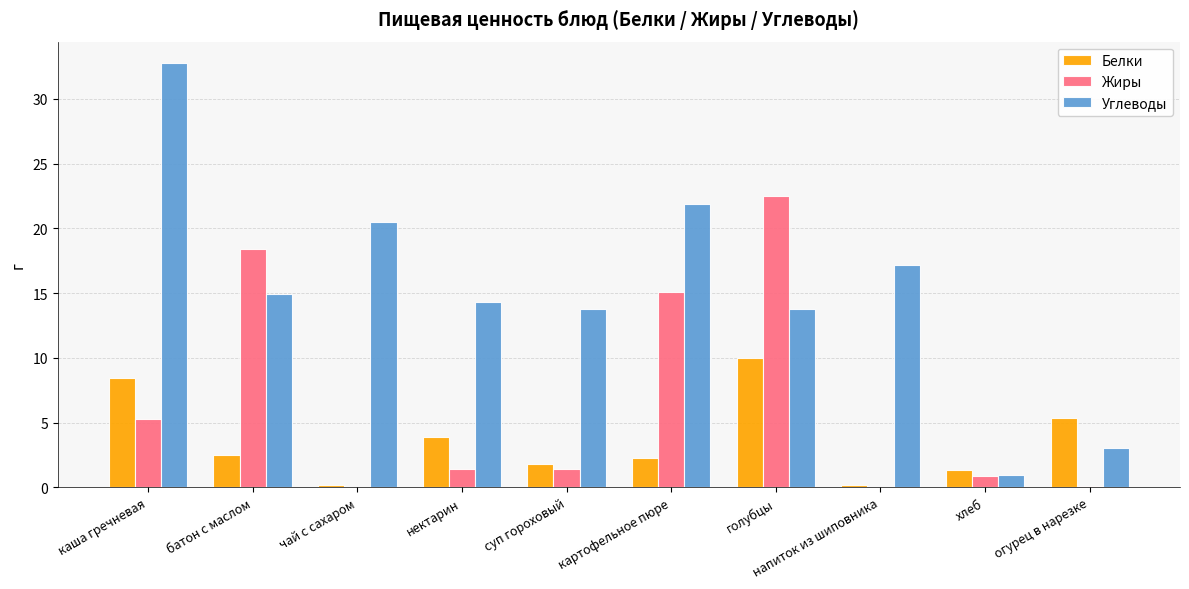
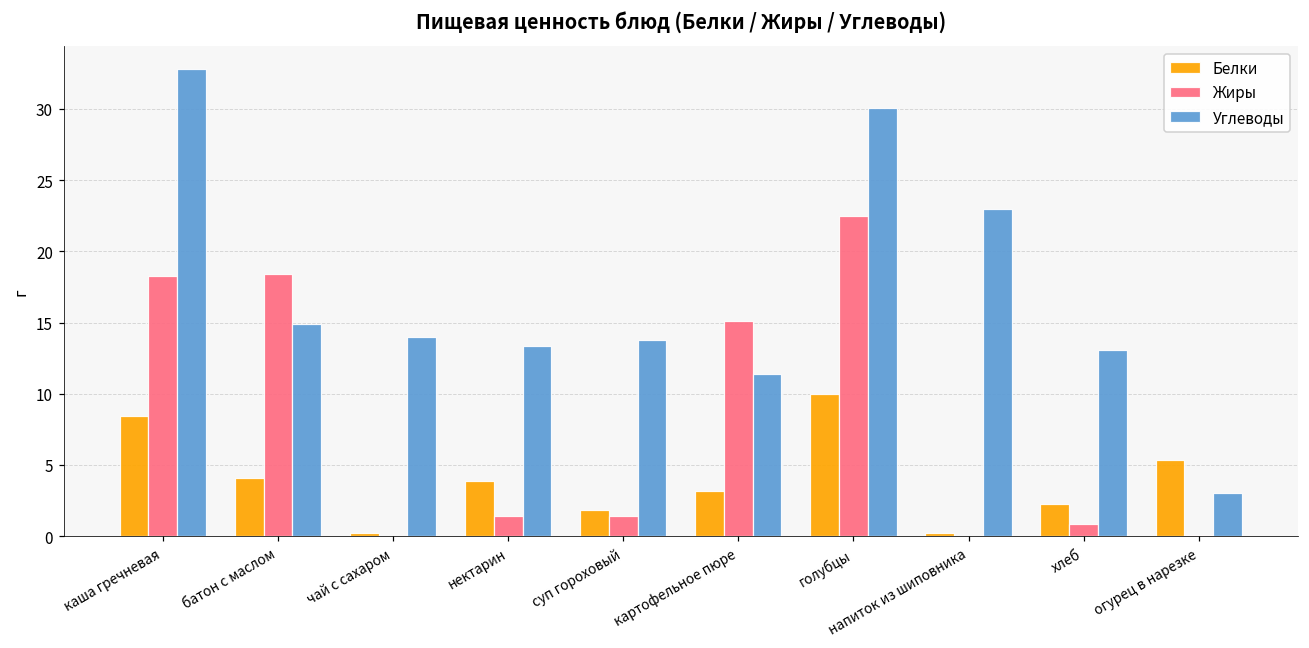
Жиры, каша гречневая: 5.3 -> 18.3
Белки, батон с маслом: 2.5 -> 4.1
Углеводы, чай с сахаром: 20.5 -> 14.0
Углеводы, нектарин: 14.3 -> 13.4
Белки, картофельное пюре: 2.2 -> 3.2
Углеводы, картофельное пюре: 21.9 -> 11.4
Углеводы, голубцы: 13.8 -> 30.1
Углеводы, напиток из шиповника: 17.2 -> 23.0
Белки, хлеб: 1.3 -> 2.3
Углеводы, хлеб: 0.9 -> 13.1
